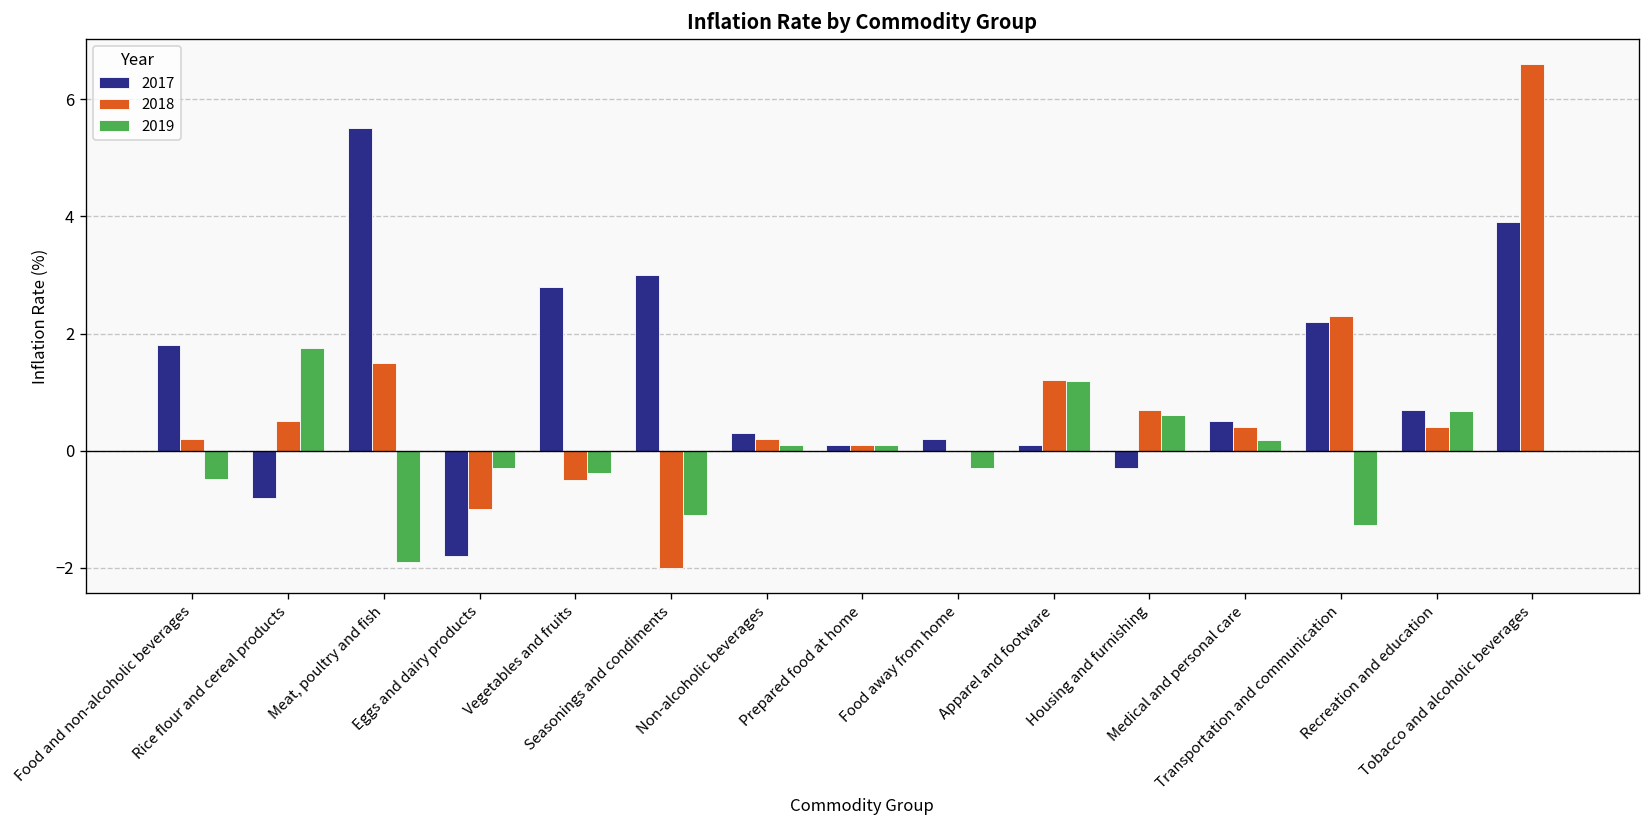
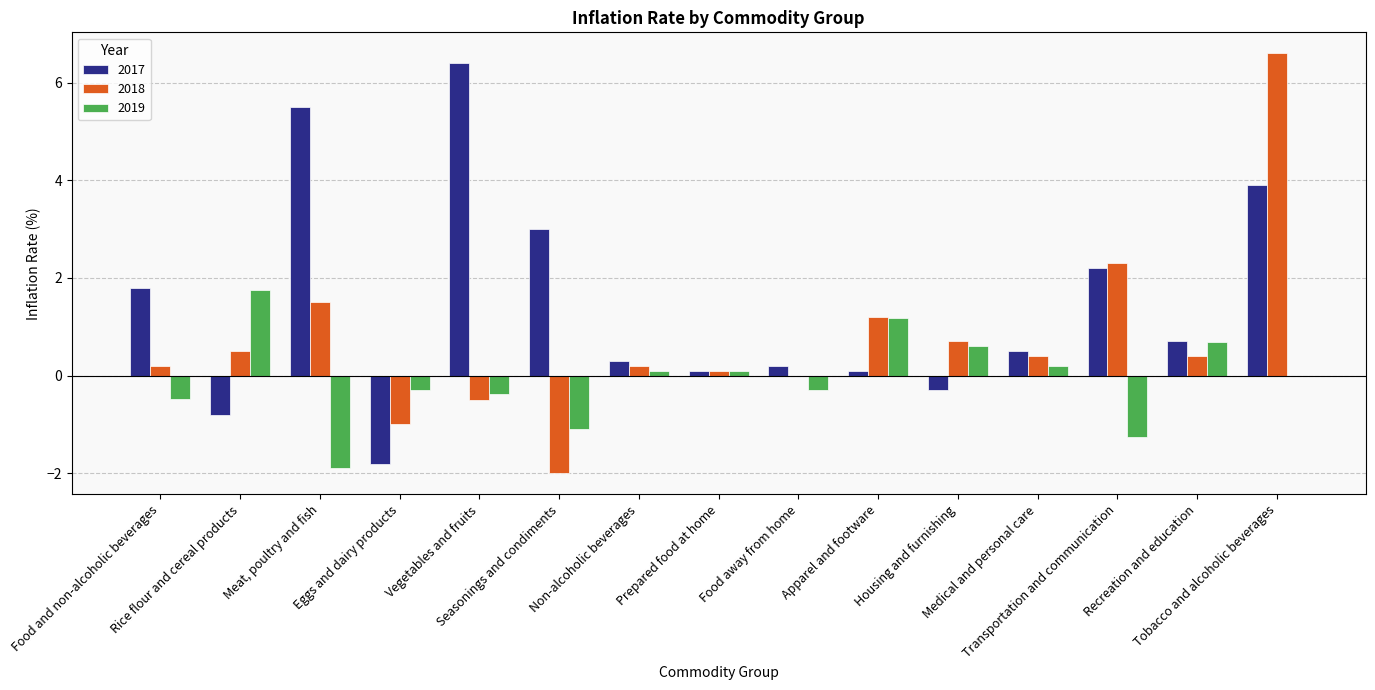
2017, Vegetables and fruits: 2.8 -> 6.4
